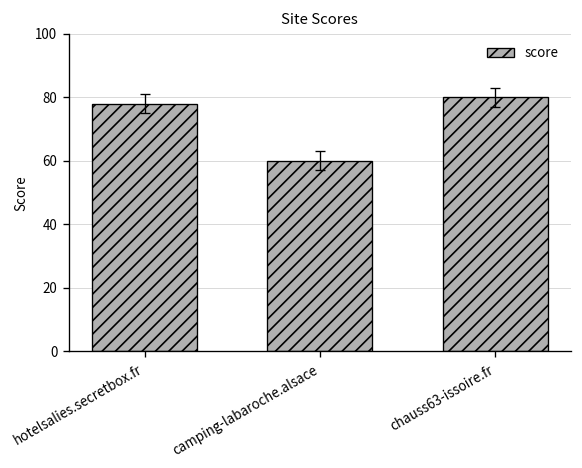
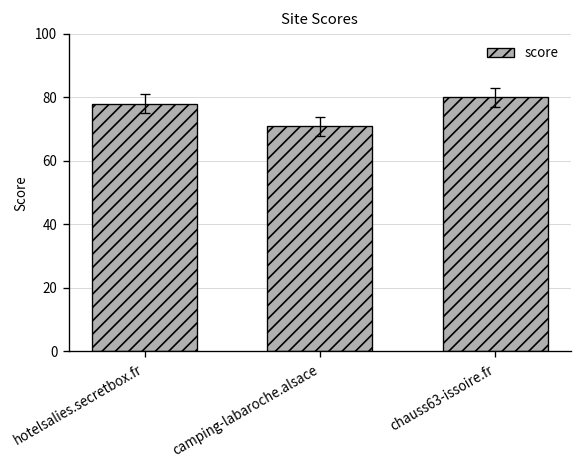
score, camping-labaroche.alsace: 60 -> 71
